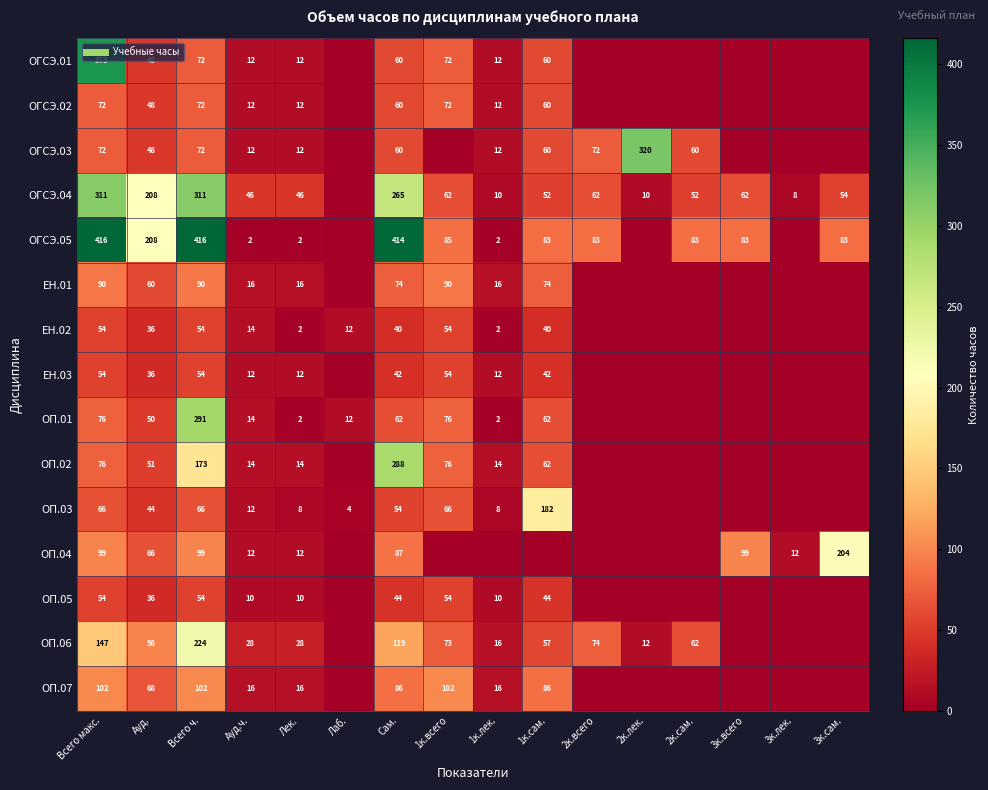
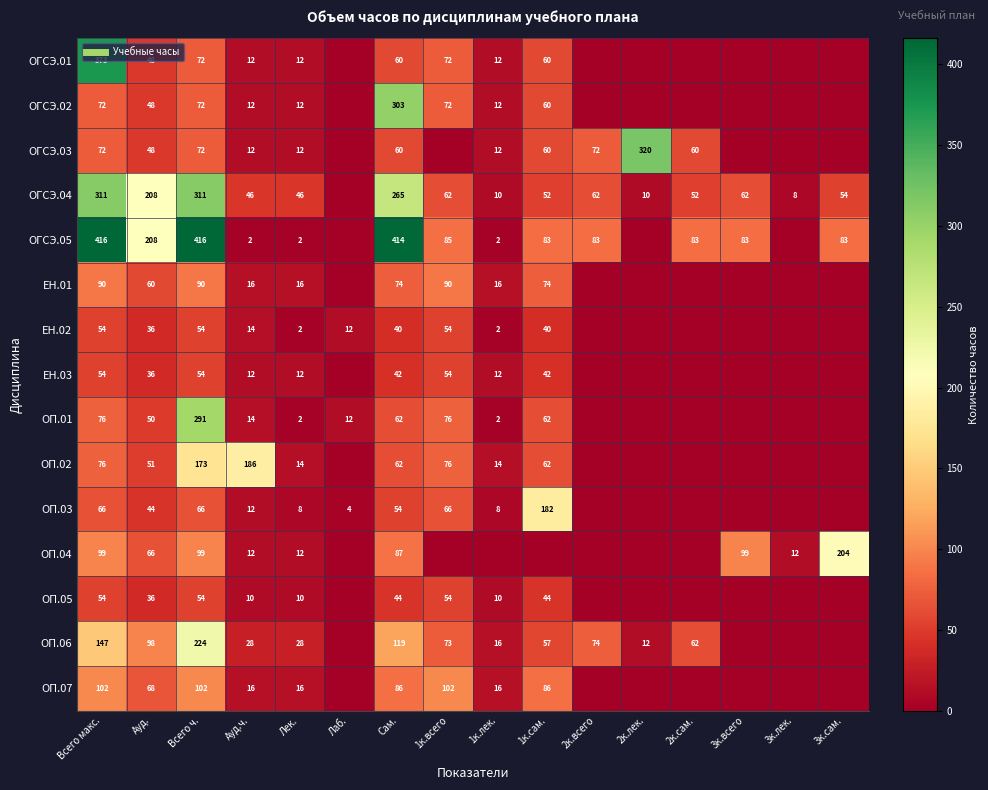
ОГСЭ.02, Сам.: 60 -> 303
ОП.02, Ауд.ч.: 14 -> 186
ОП.02, Сам.: 288 -> 62
